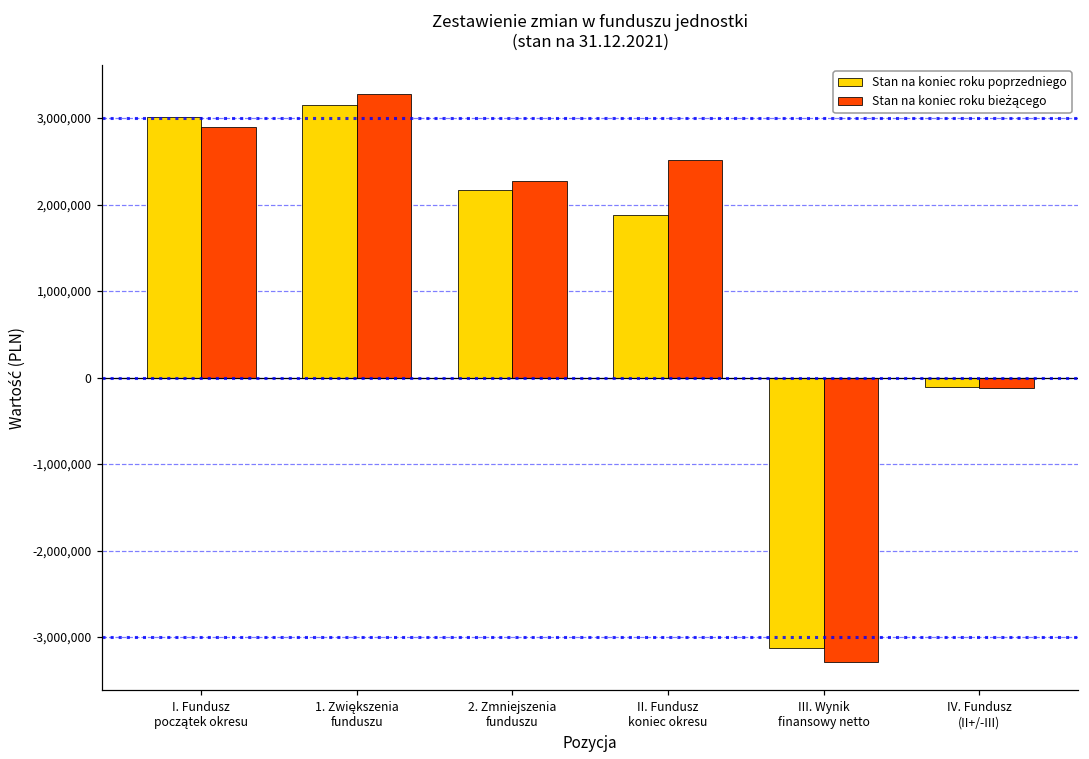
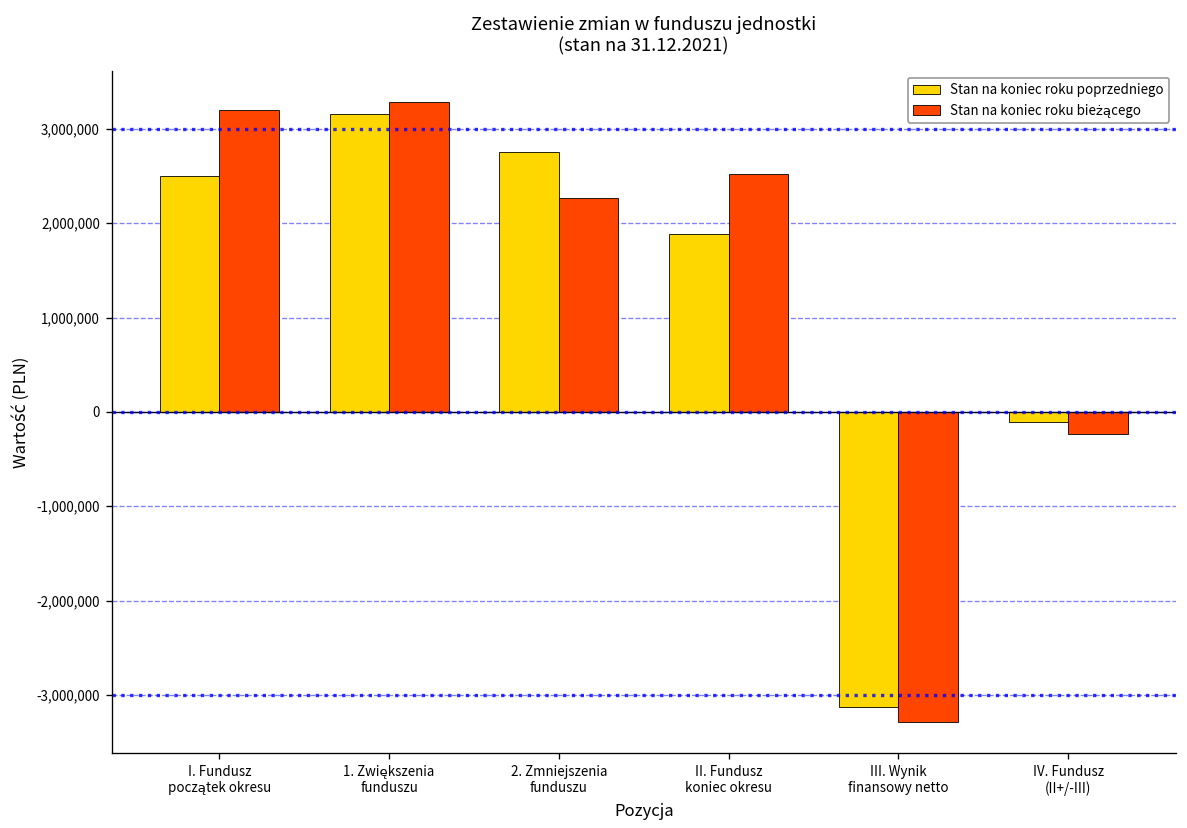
Stan na koniec roku poprzedniego, I. Fundusz początek okresu: 3,000,000 -> 2,500,000
Stan na koniec roku bieżącego, I. Fundusz początek okresu: 2,900,000 -> 3,200,000
Stan na koniec roku poprzedniego, 2. Zmniejszenia funduszu: 2,200,000 -> 2,800,000
Stan na koniec roku bieżącego, IV. Fundusz (II+/-III): -100,000 -> -200,000
